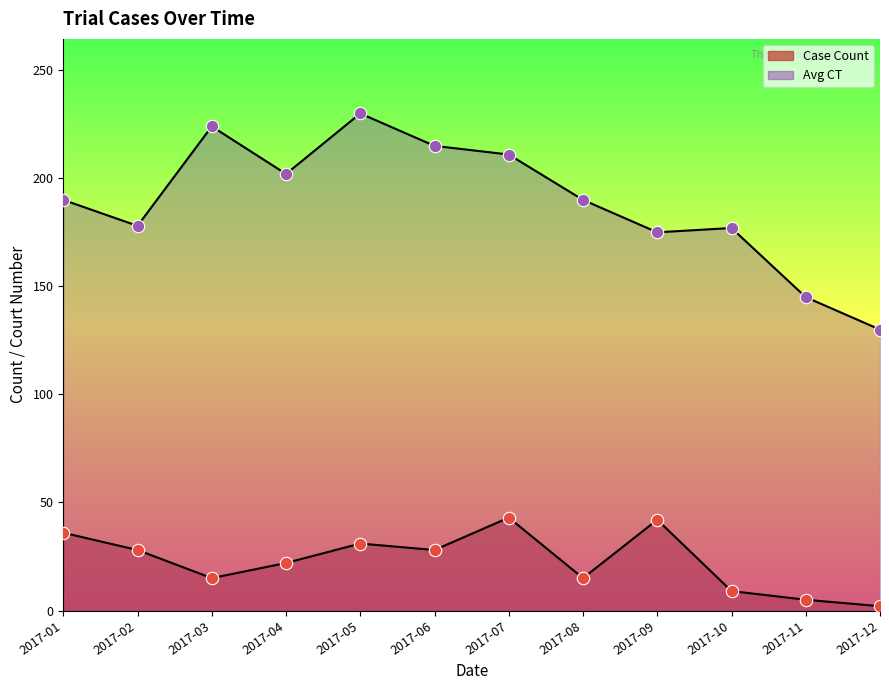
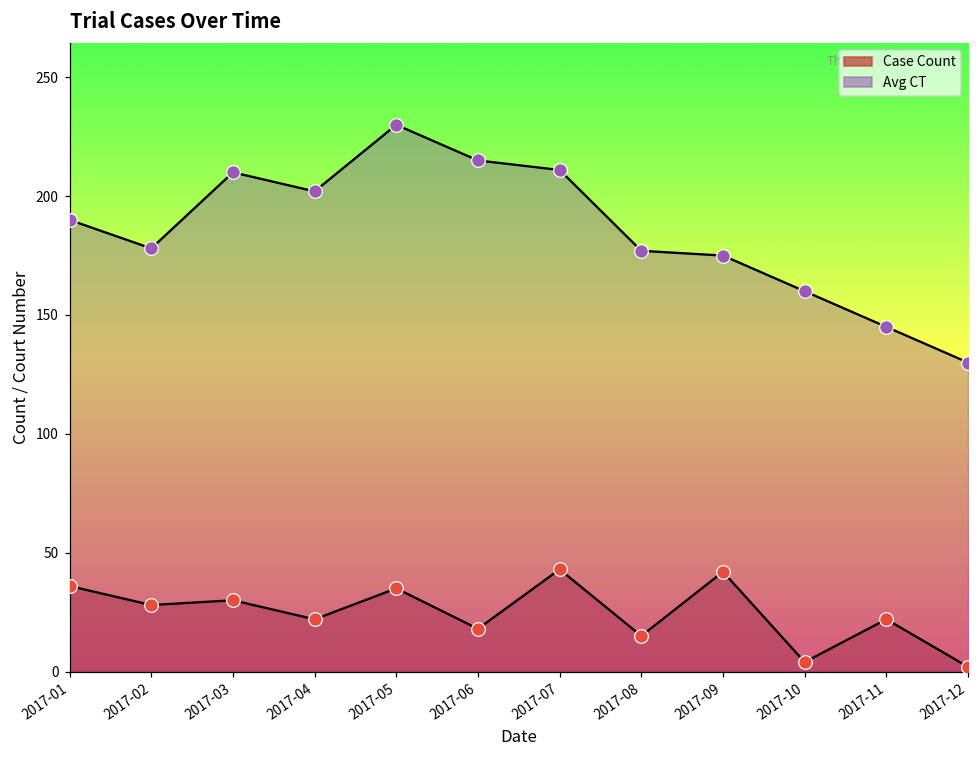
Case Count, 2017-03: 15 -> 30
Avg CT, 2017-03: 224 -> 210
Case Count, 2017-05: 31 -> 35
Case Count, 2017-06: 28 -> 18
Avg CT, 2017-08: 190 -> 177
Case Count, 2017-10: 9 -> 4
Avg CT, 2017-10: 177 -> 160
Case Count, 2017-11: 5 -> 22
